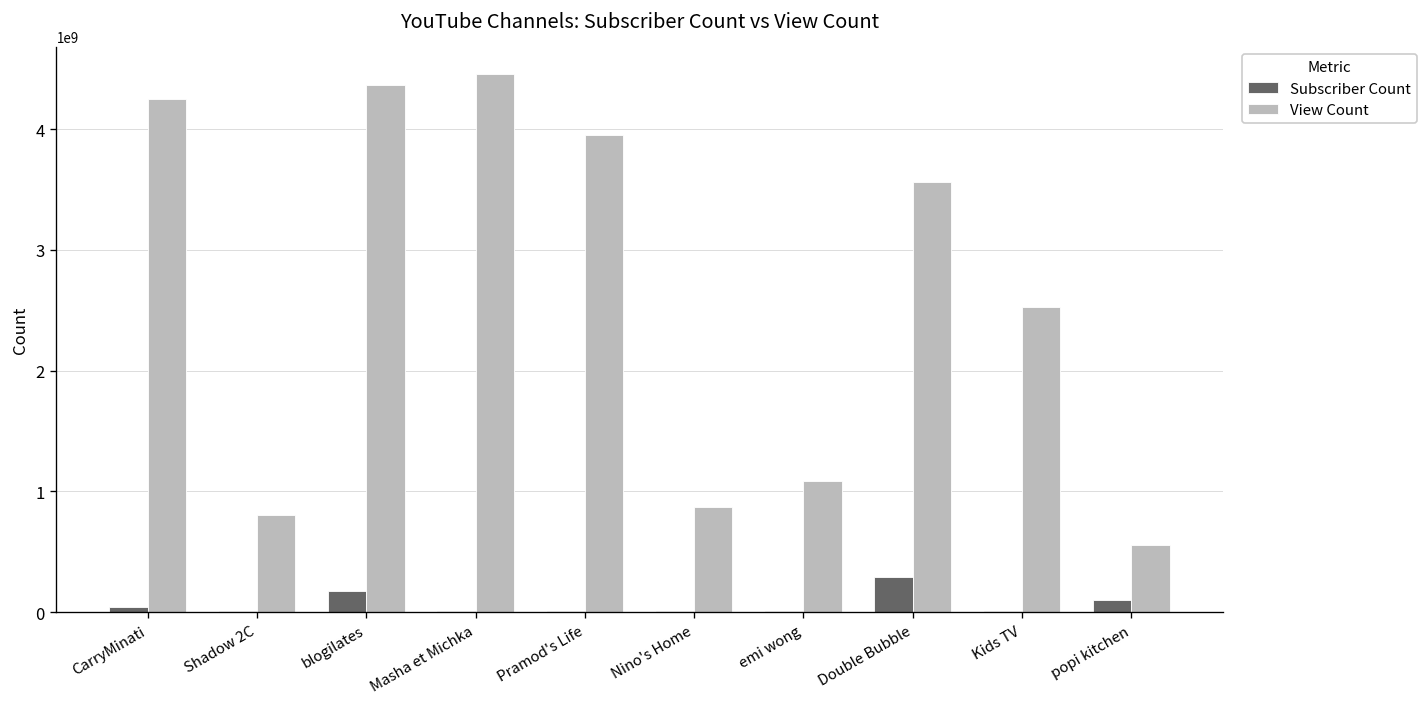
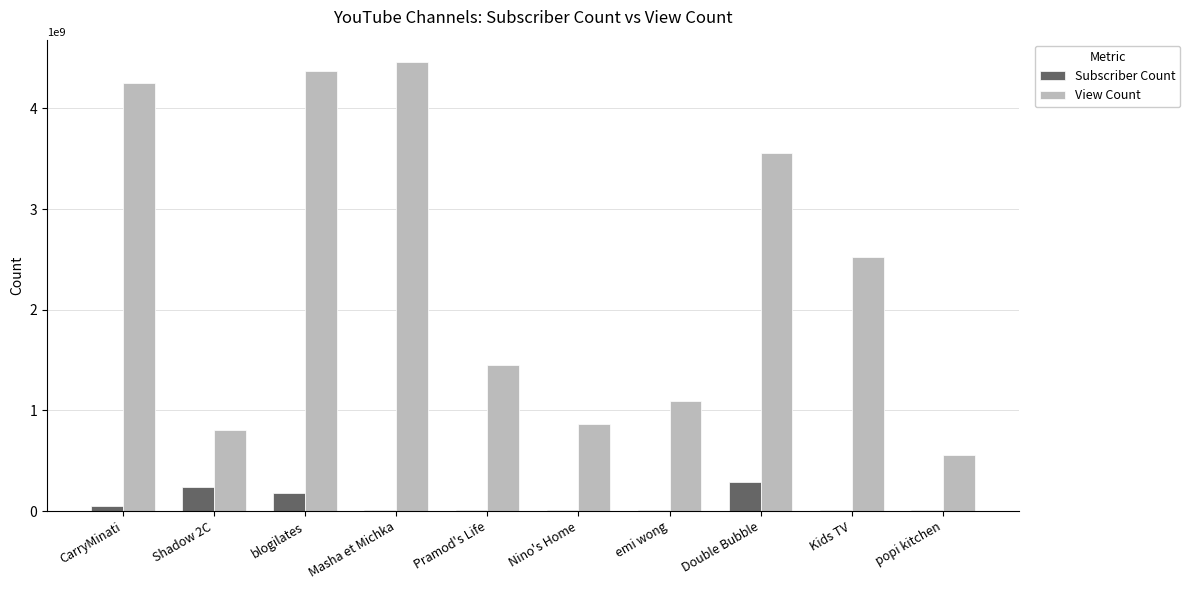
Subscriber Count, Shadow 2C: 10000000 -> 240000000
View Count, Pramod's Life: 3950000000 -> 1460000000
Subscriber Count, popi kitchen: 100000000 -> 10000000
